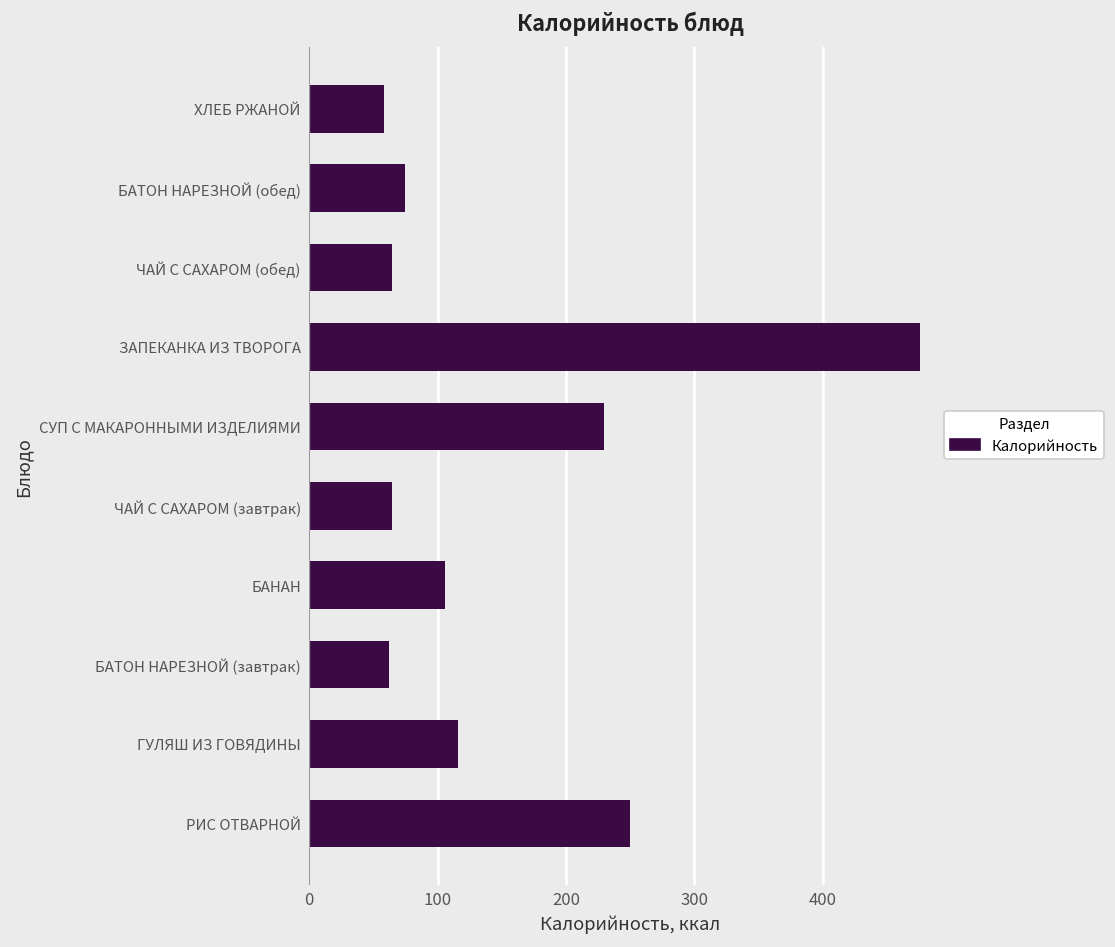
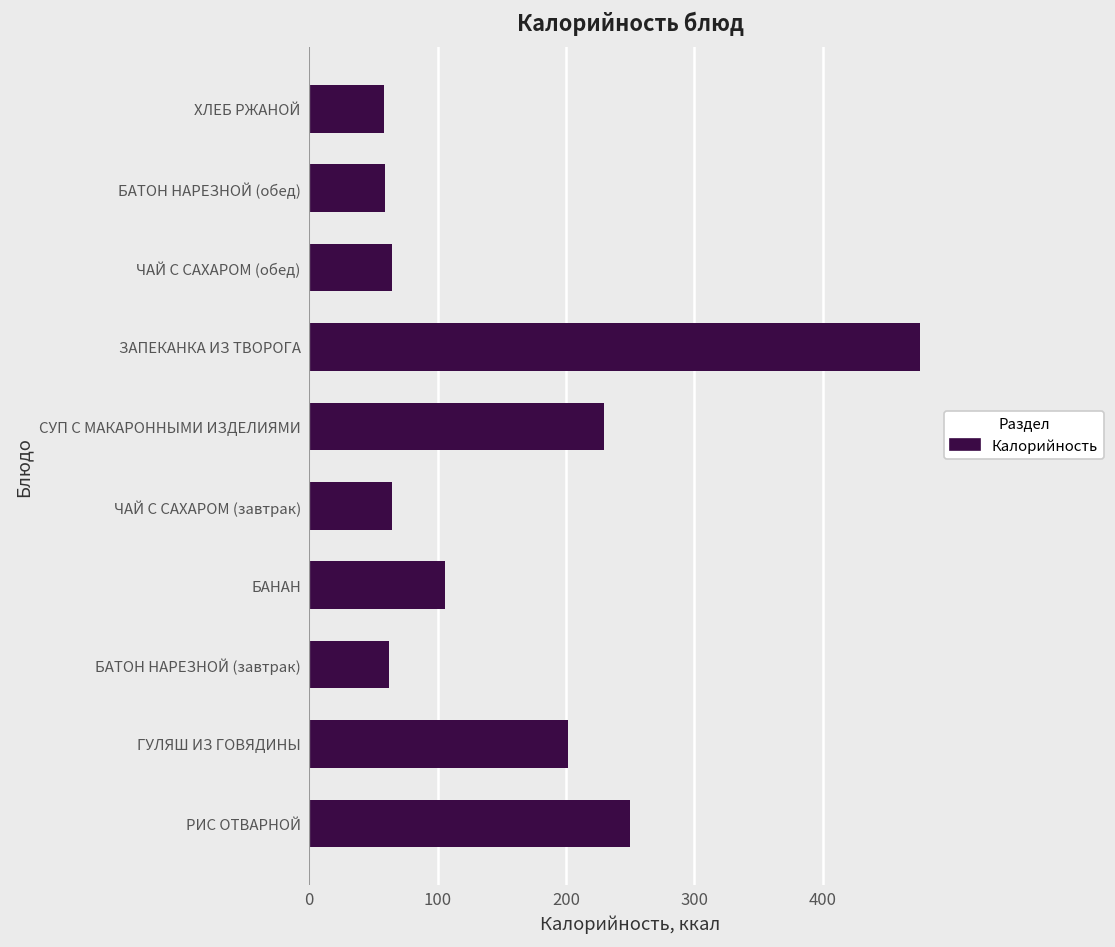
БАТОН НАРЕЗНОЙ (обед): 75 -> 59
ГУЛЯШ ИЗ ГОВЯДИНЫ: 116 -> 201
